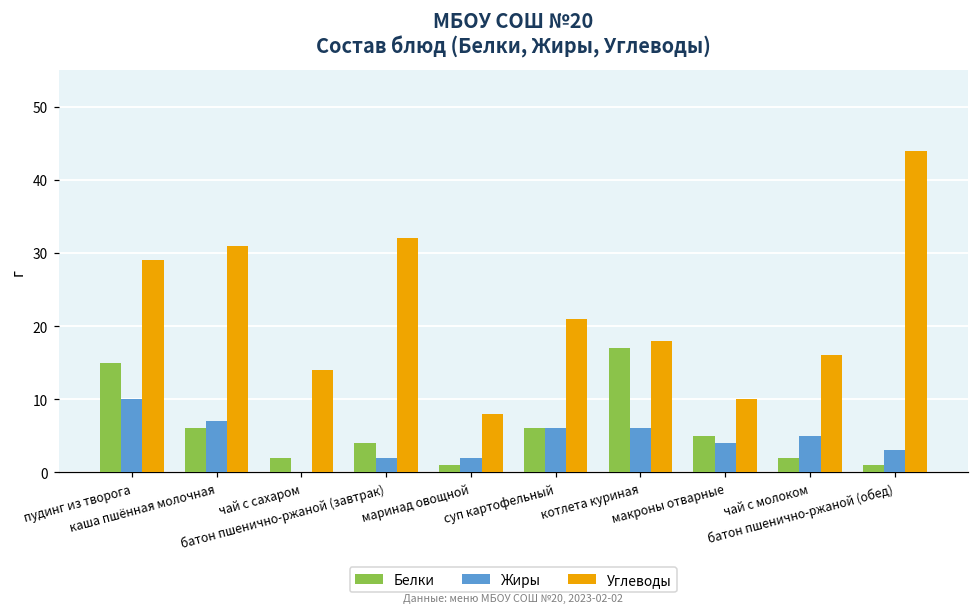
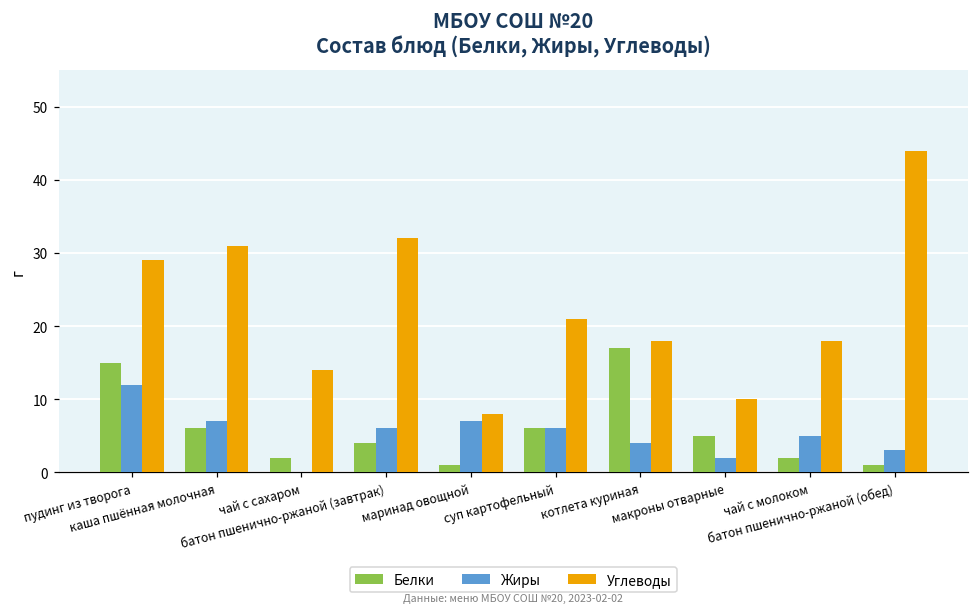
Жиры, пудинг из творога: 10 -> 12
Жиры, батон пшенично-ржаной (завтрак): 2 -> 6
Жиры, маринад овощной: 2 -> 7
Жиры, котлета куриная: 6 -> 4
Жиры, макроны отварные: 4 -> 2
Углеводы, чай с молоком: 16 -> 18
